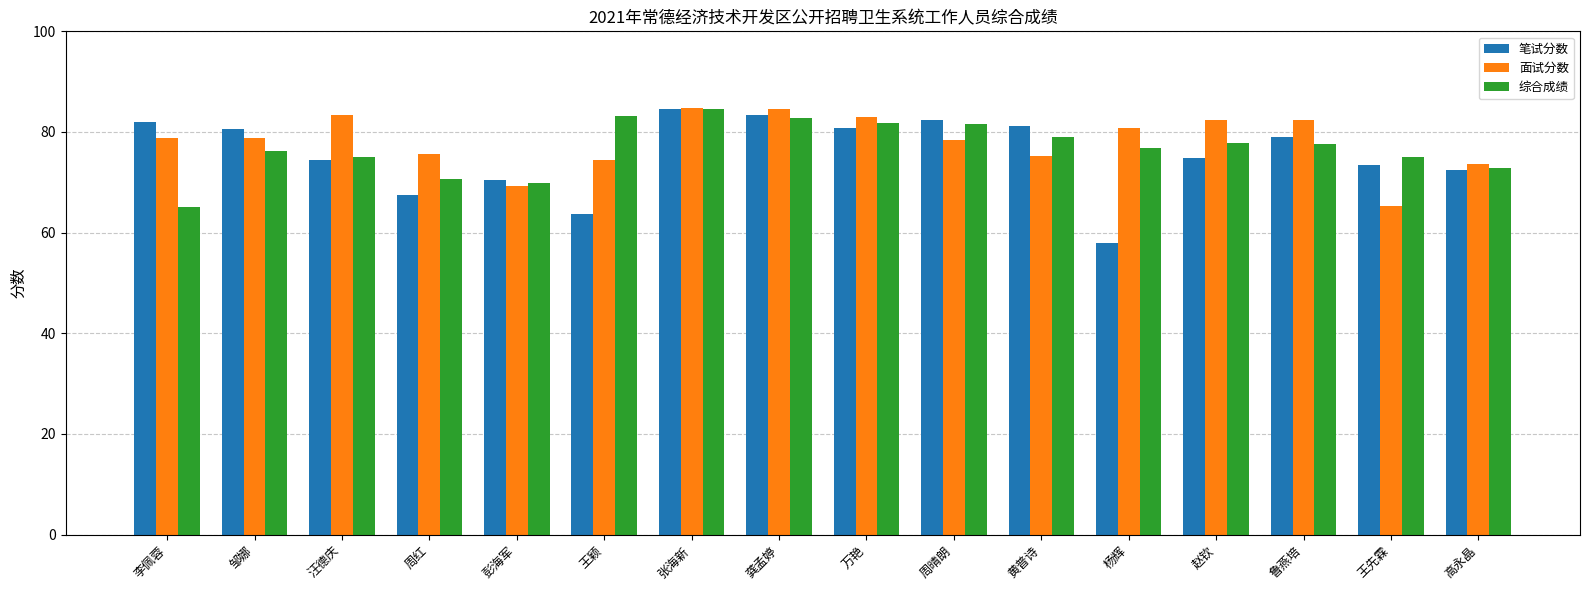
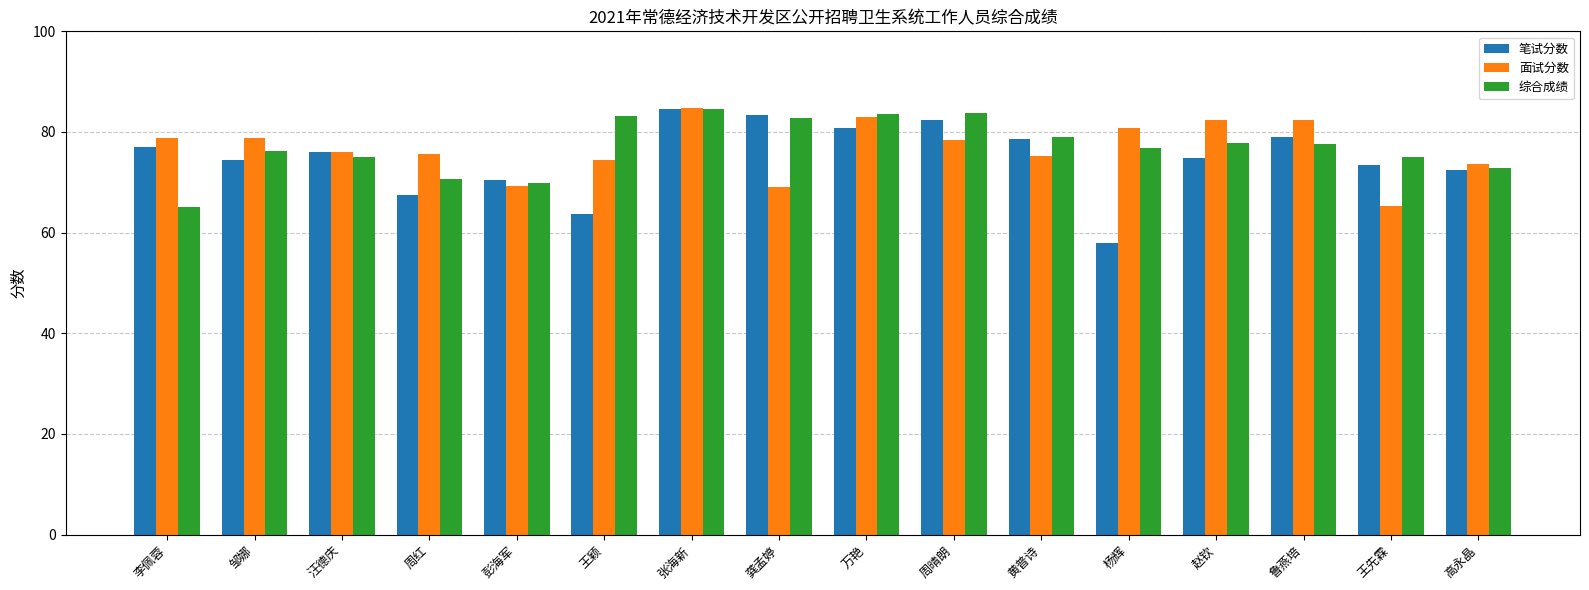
笔试分数, 李佩蓉: 82 -> 77
笔试分数, 邹娜: 81 -> 74
笔试分数, 汪德庆: 74 -> 76
面试分数, 汪德庆: 83 -> 76
面试分数, 龚孟婷: 85 -> 69
综合成绩, 万艳: 82 -> 84
综合成绩, 周晴朗: 82 -> 84
笔试分数, 黄普诗: 81 -> 79
